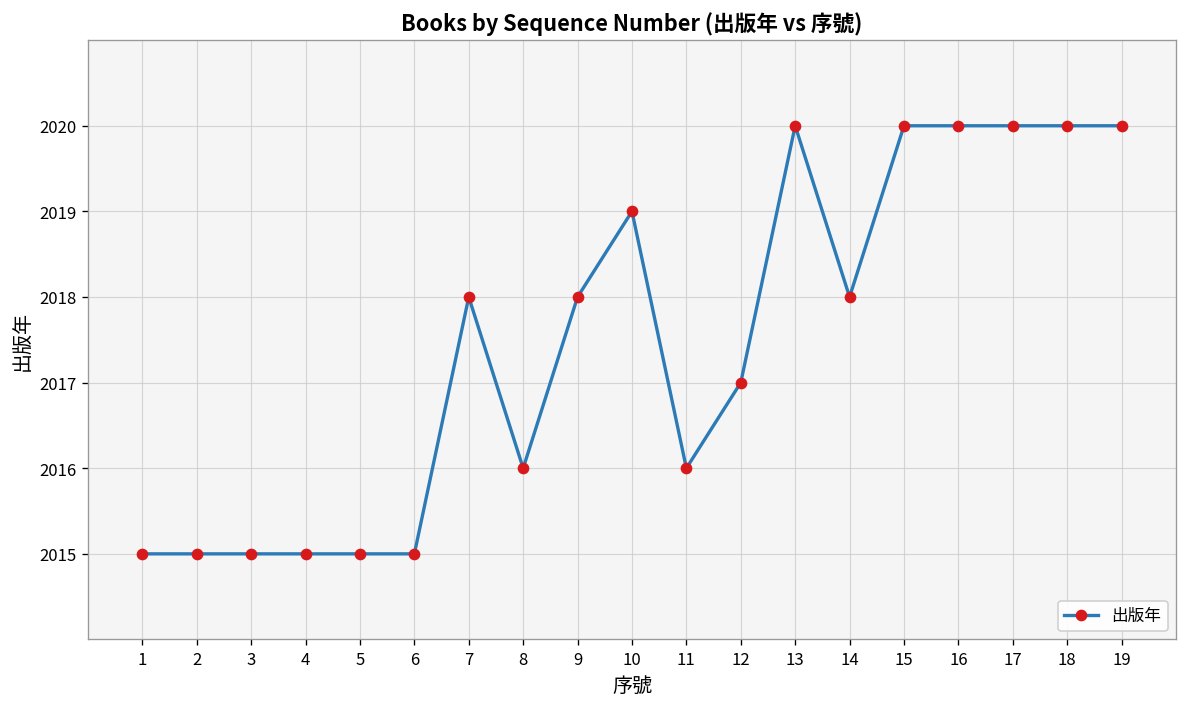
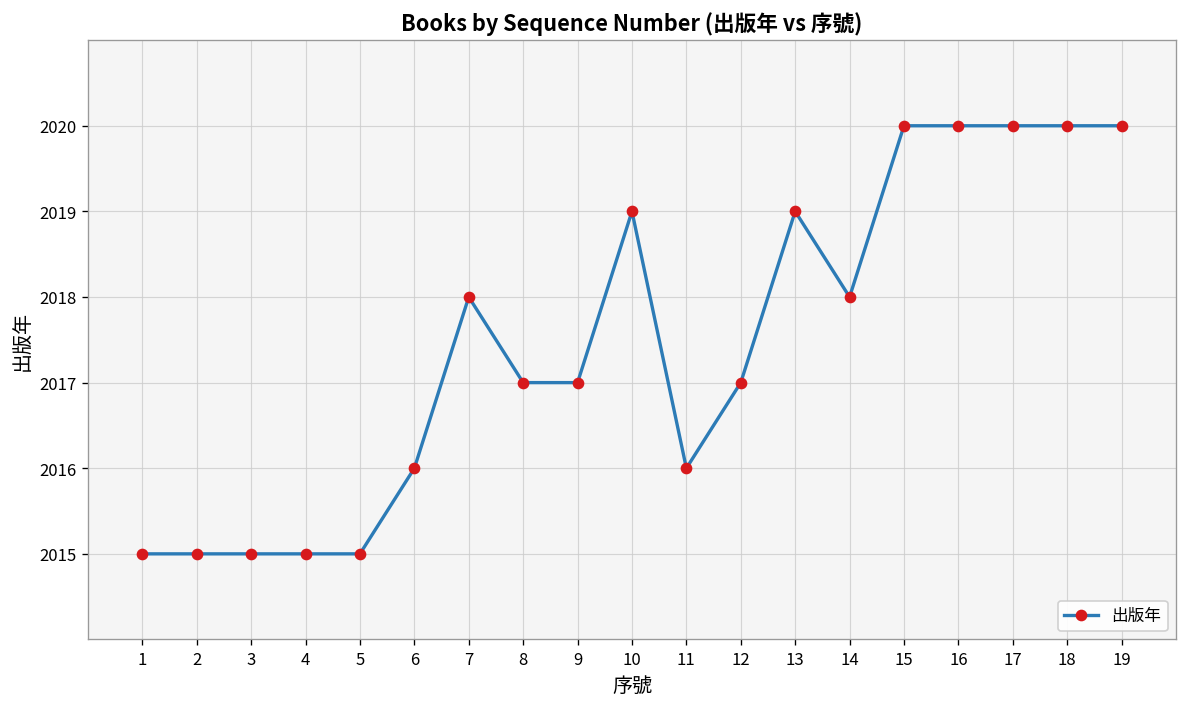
6: 2015 -> 2016
8: 2016 -> 2017
9: 2018 -> 2017
13: 2020 -> 2019
